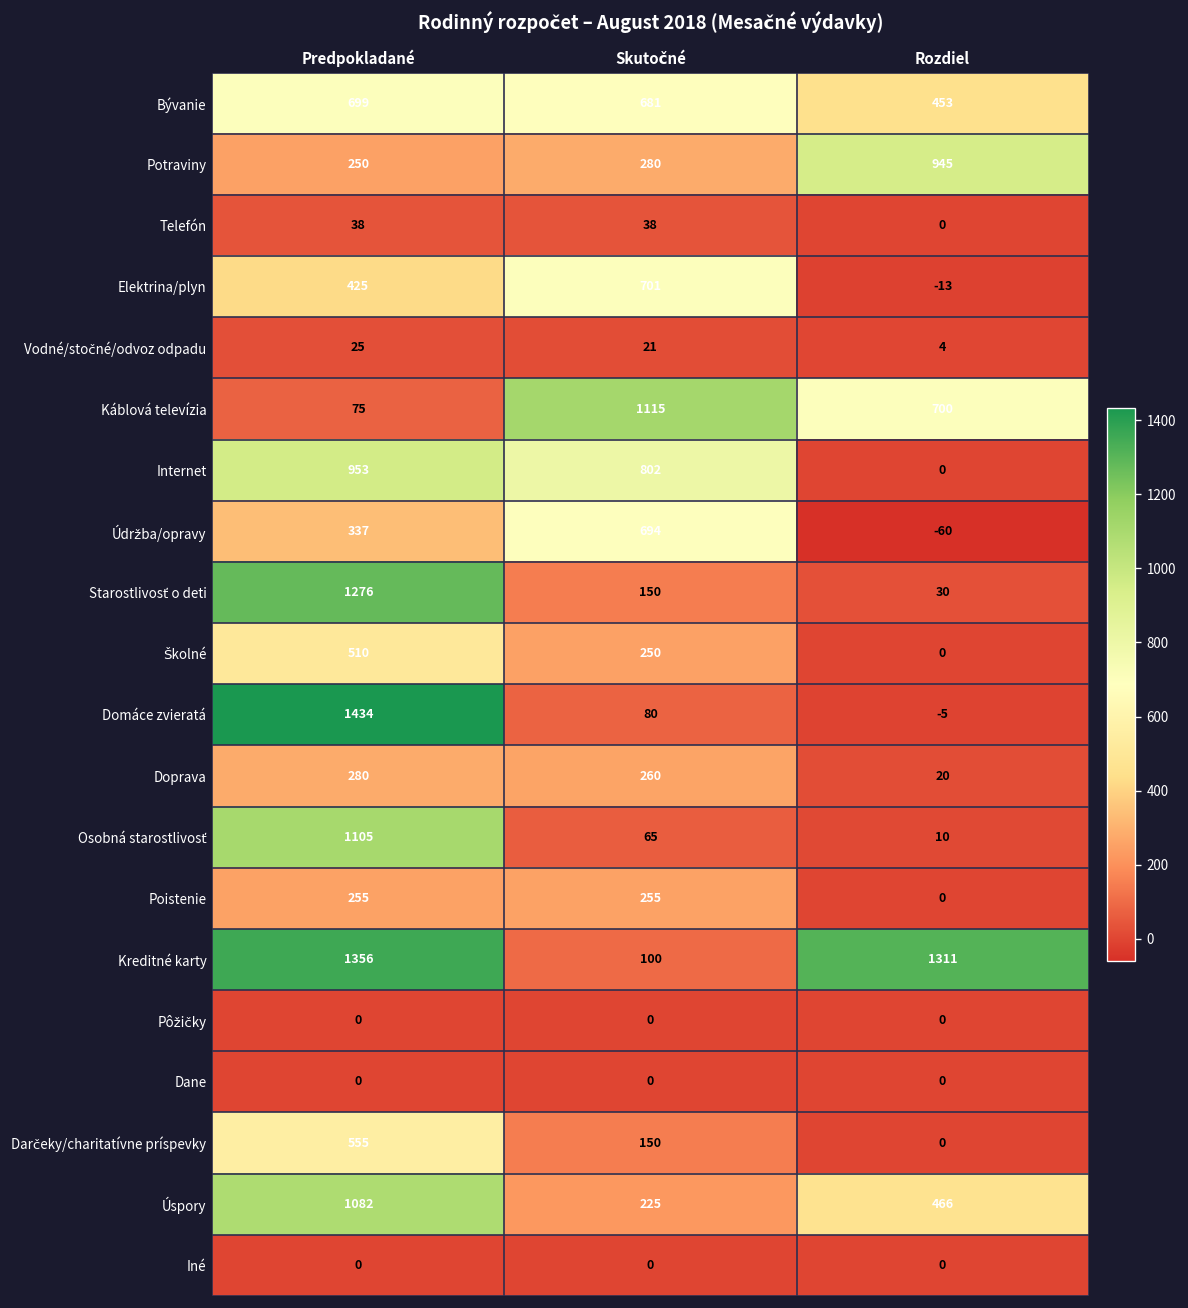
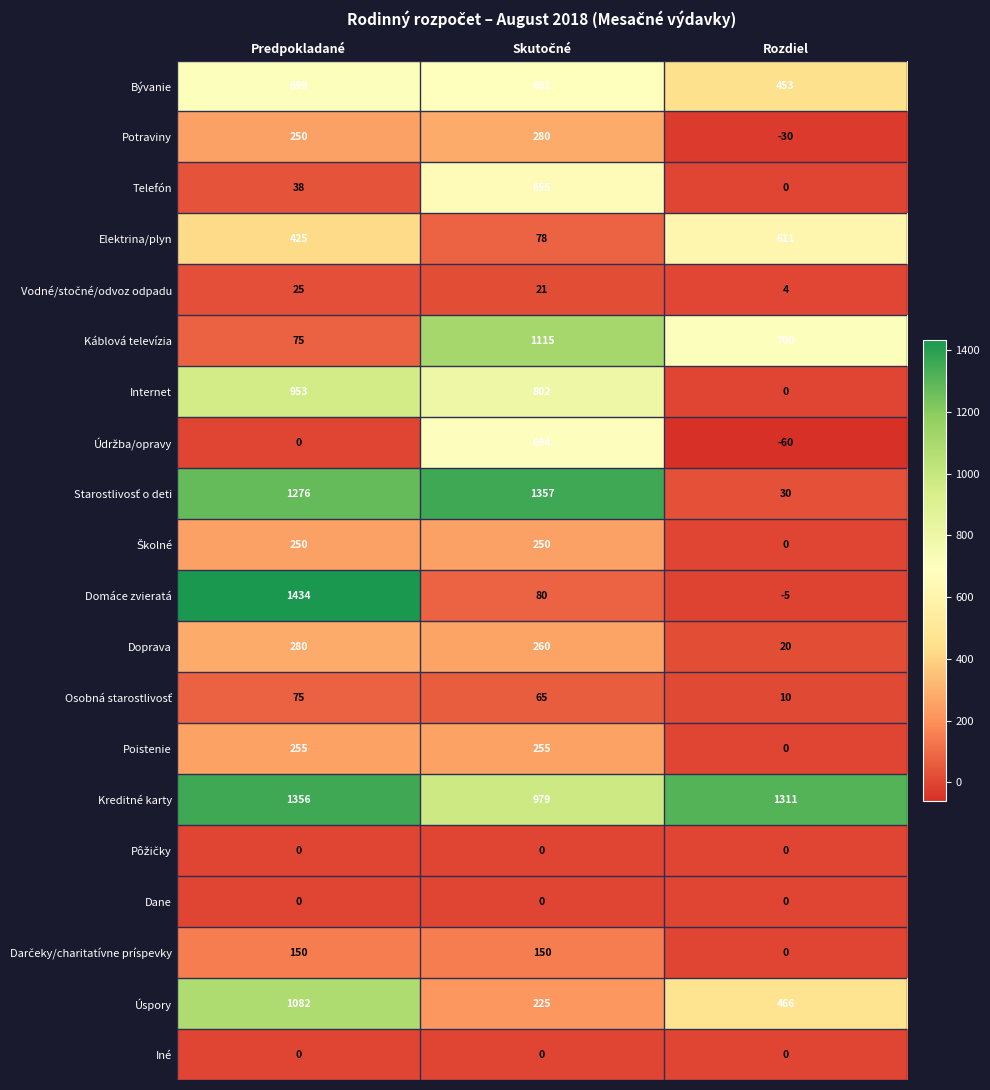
Potraviny, Rozdiel: 945 -> -30
Telefón, Skutočné: 38 -> 655
Elektrina/plyn, Skutočné: 701 -> 78
Elektrina/plyn, Rozdiel: -13 -> 611
Údržba/opravy, Predpokladané: 337 -> 0
Starostlivosť o deti, Skutočné: 150 -> 1357
Školné, Predpokladané: 510 -> 250
Osobná starostlivosť, Predpokladané: 1105 -> 75
Kreditné karty, Skutočné: 100 -> 979
Darčeky/charitatívne príspevky, Predpokladané: 555 -> 150
